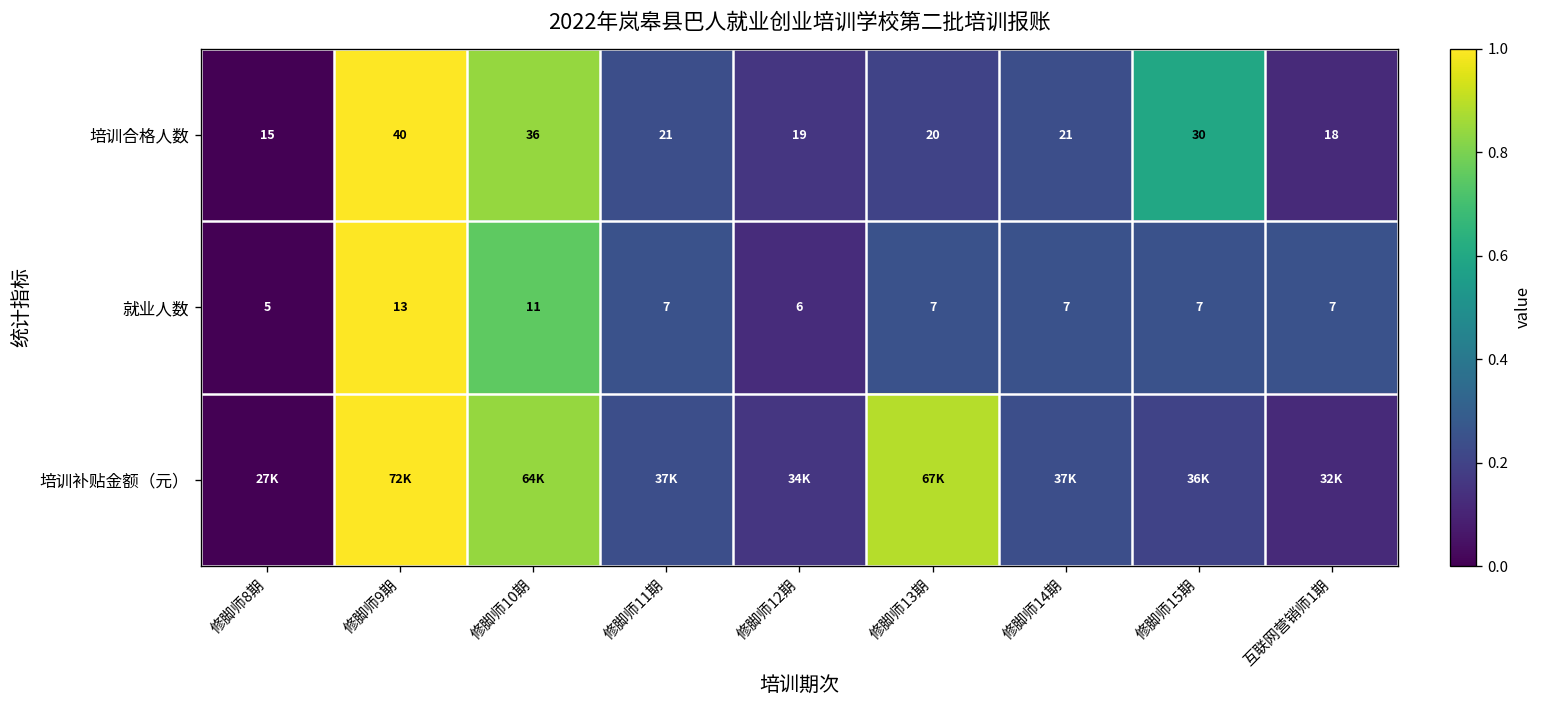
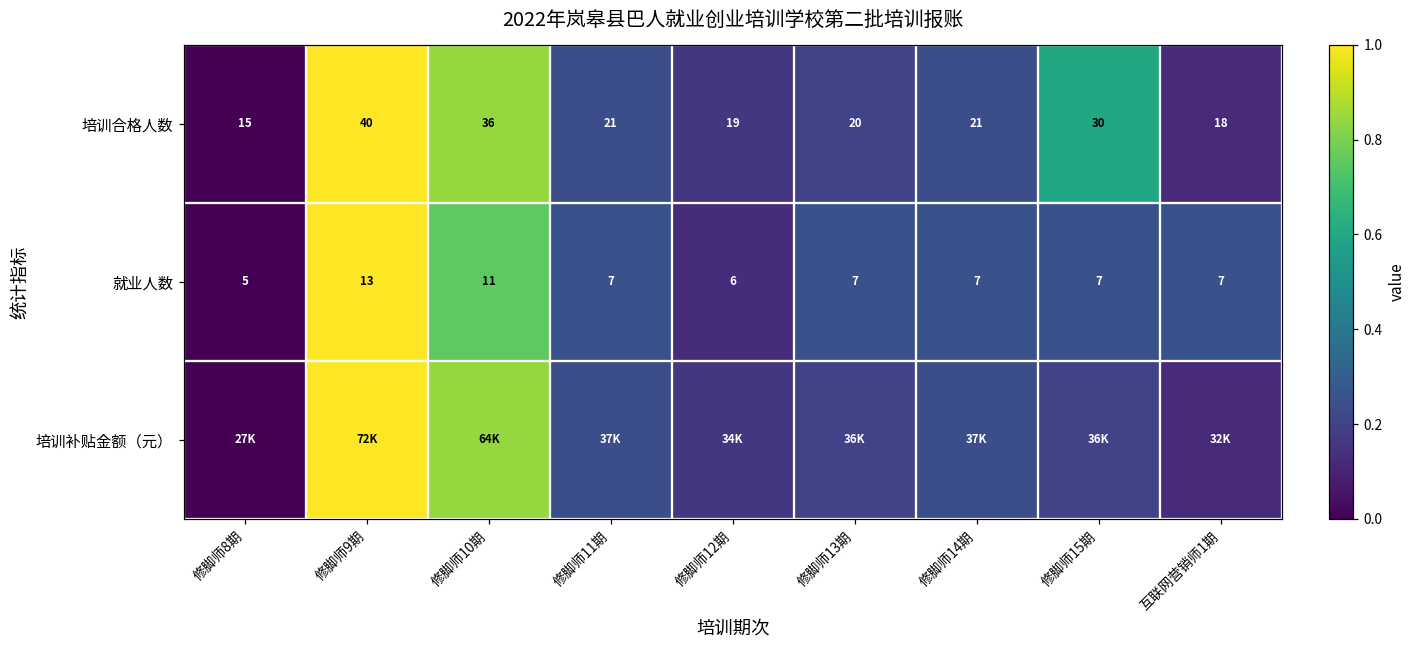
培训补贴金额（元）, 修脚师13期: 67K -> 36K
